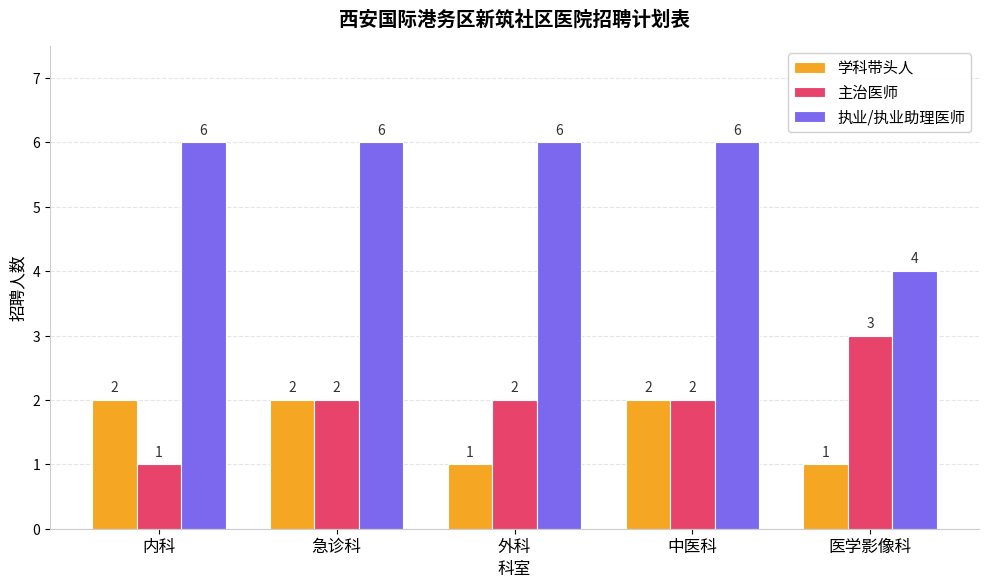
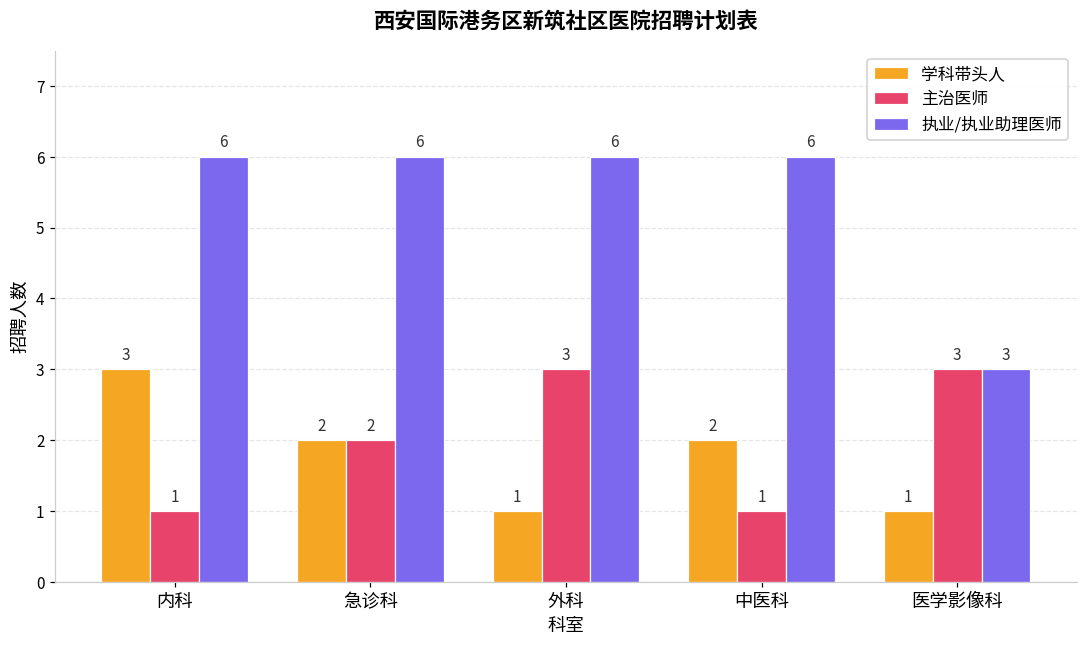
学科带头人, 内科: 2 -> 3
主治医师, 外科: 2 -> 3
主治医师, 中医科: 2 -> 1
执业/执业助理医师, 医学影像科: 4 -> 3
